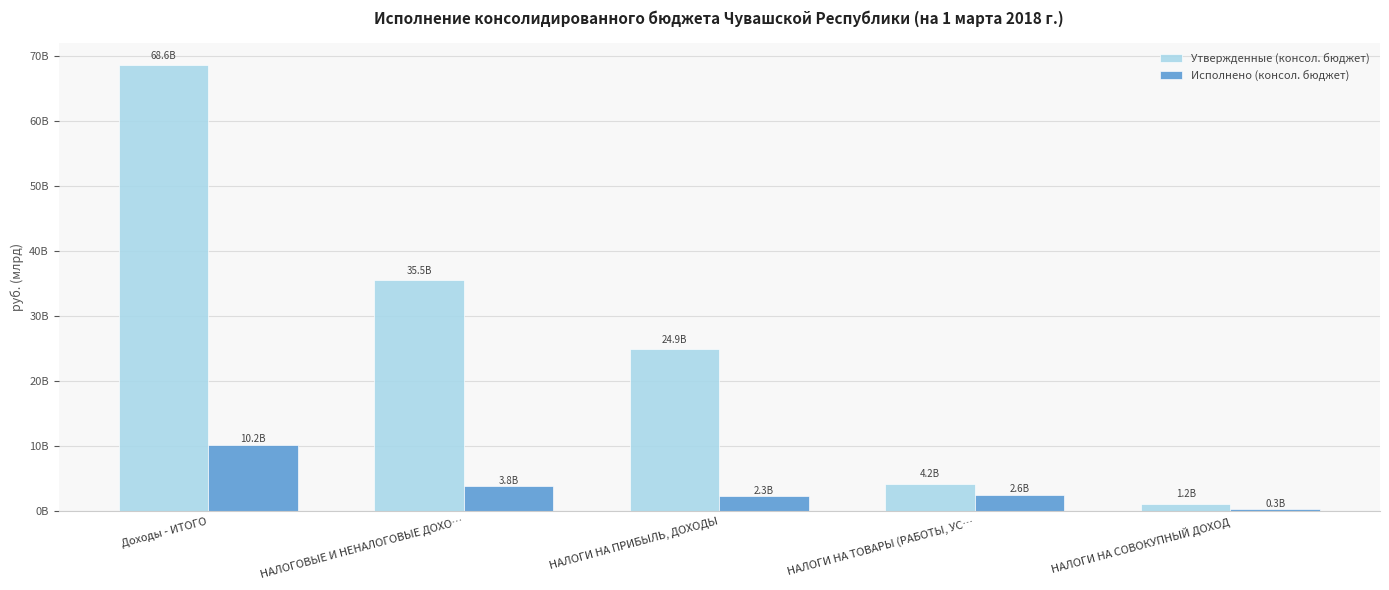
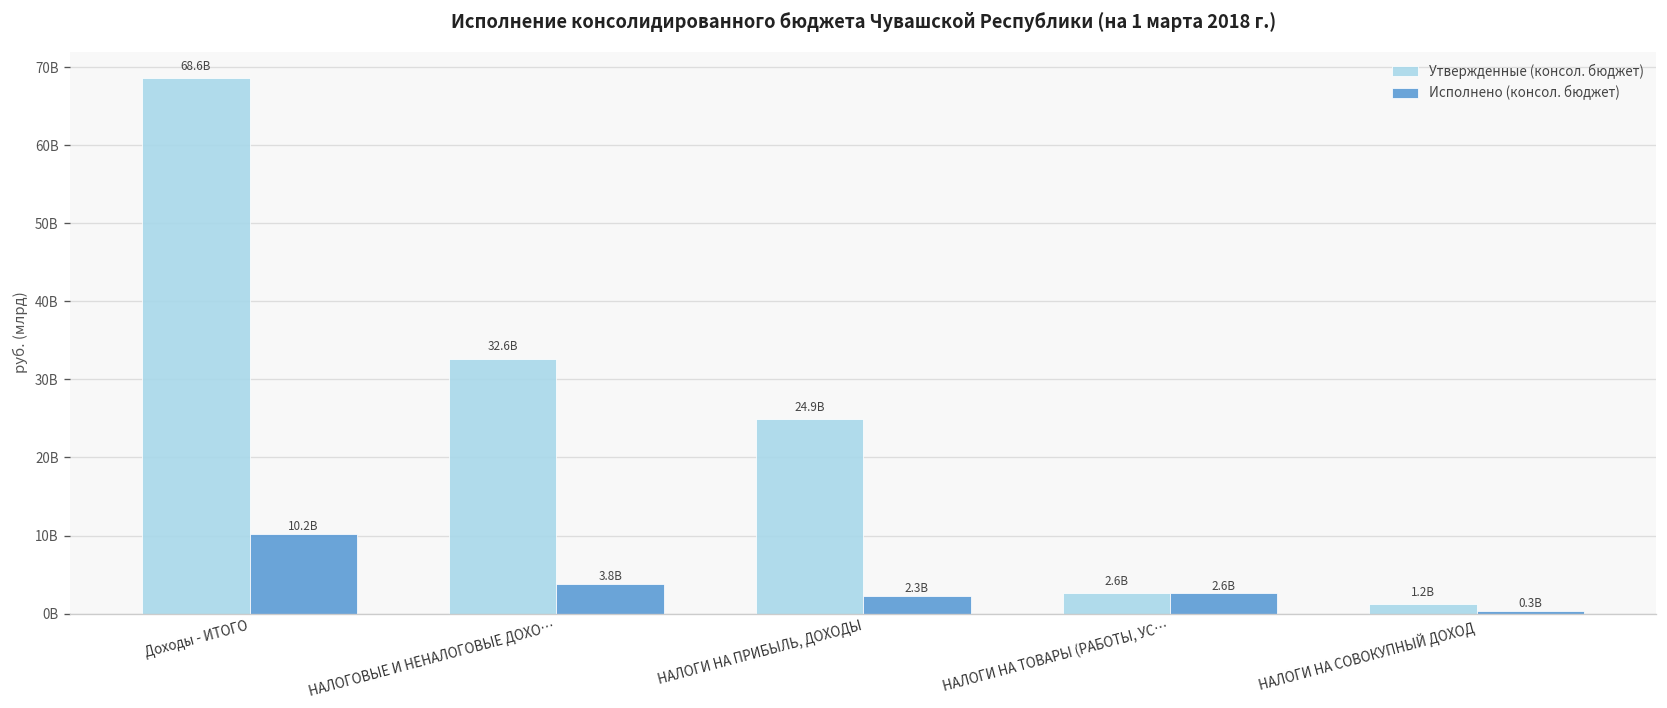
Утвержденные (консол. бюджет), НАЛОГОВЫЕ И НЕНАЛОГОВЫЕ ДОХО…: 35.5B -> 32.6B
Утвержденные (консол. бюджет), НАЛОГИ НА ТОВАРЫ (РАБОТЫ, УС…: 4.2B -> 2.6B
